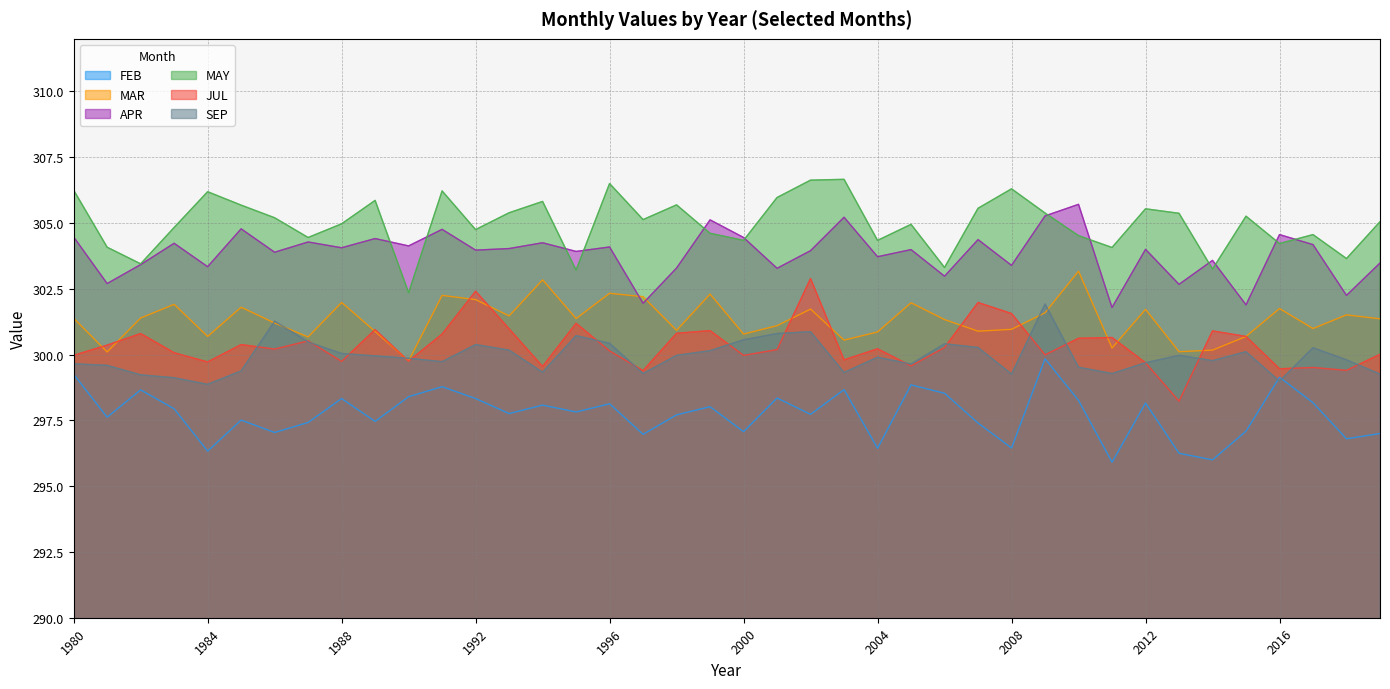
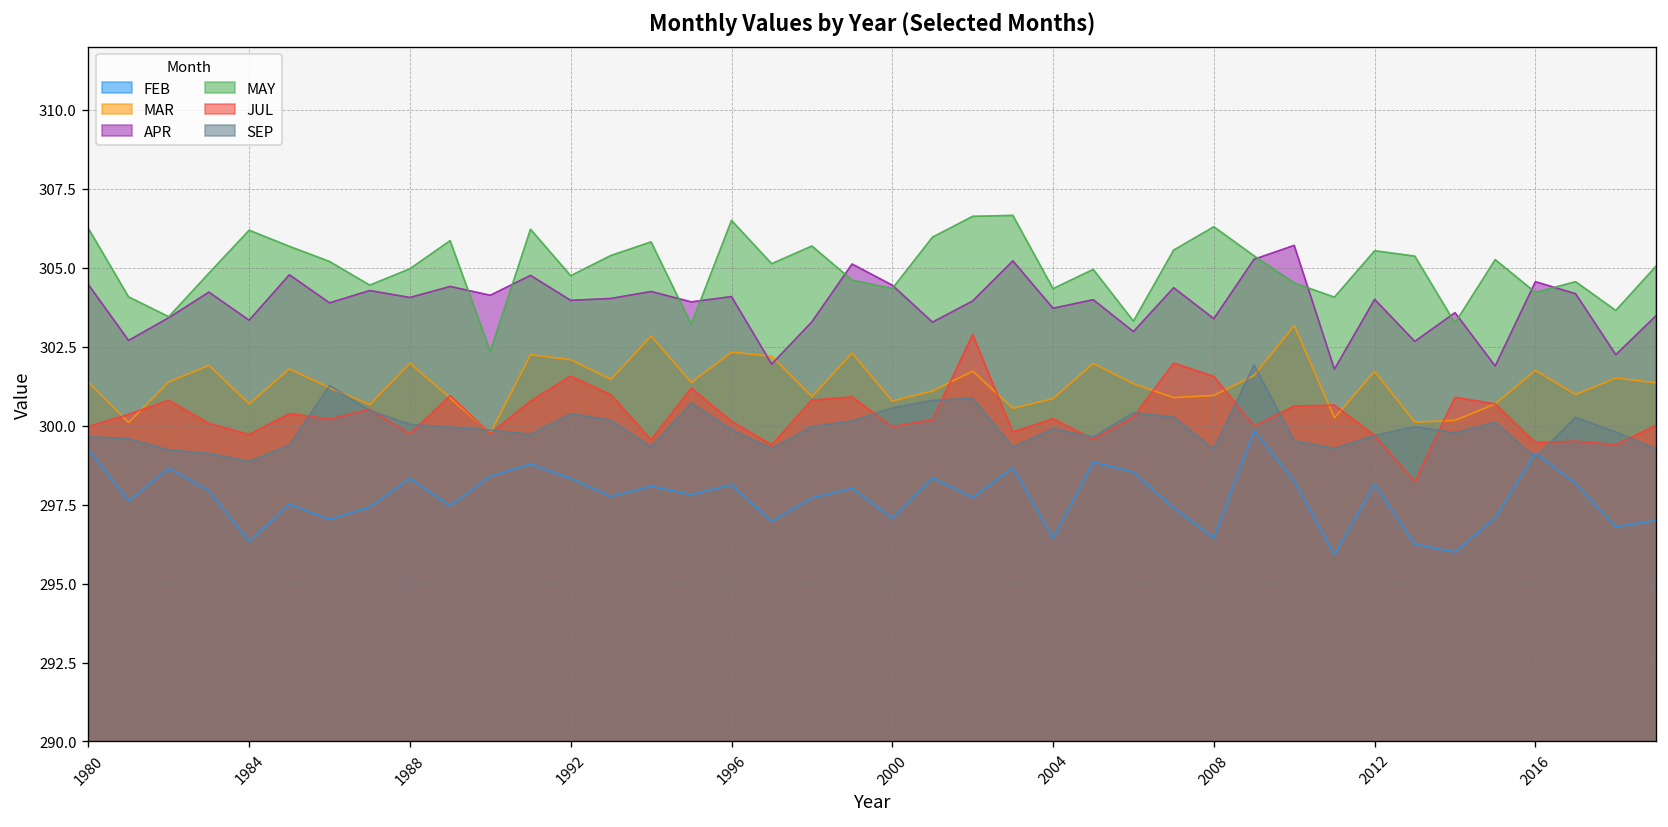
JUL, 1992: 302.4 -> 301.6
SEP, 1996: 300.4 -> 299.9
